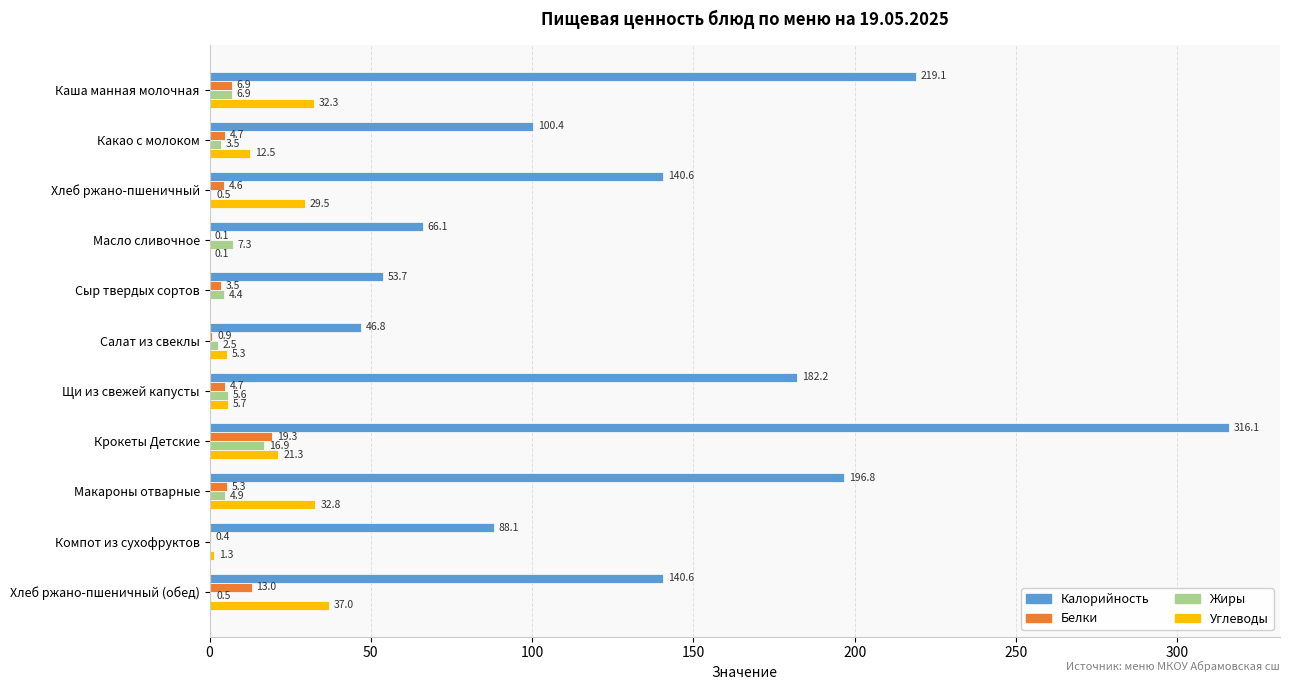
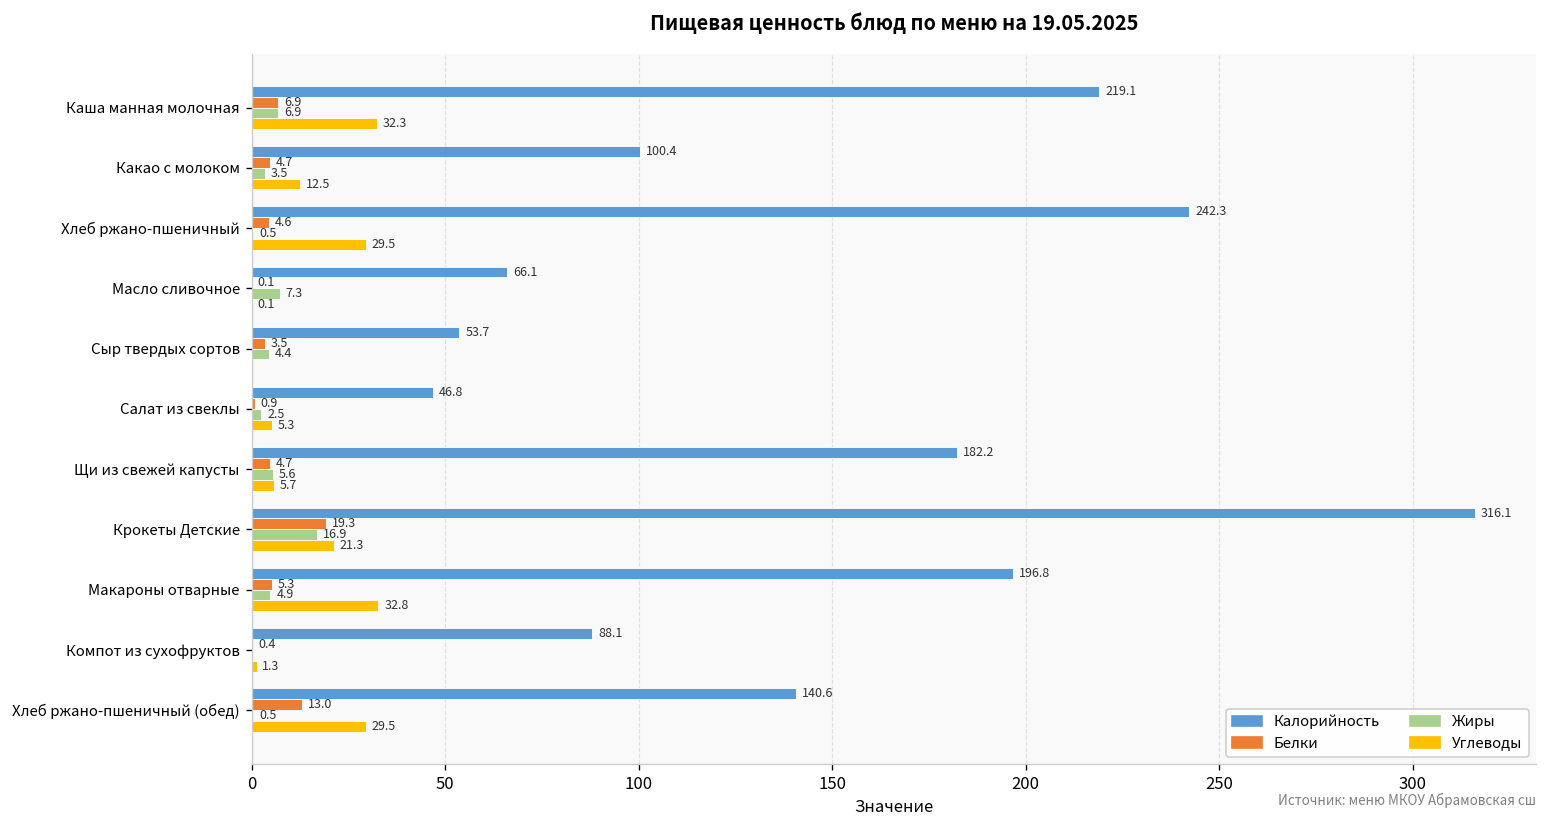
Калорийность, Хлеб ржано-пшеничный: 140.6 -> 242.3
Углеводы, Хлеб ржано-пшеничный (обед): 37.0 -> 29.5
